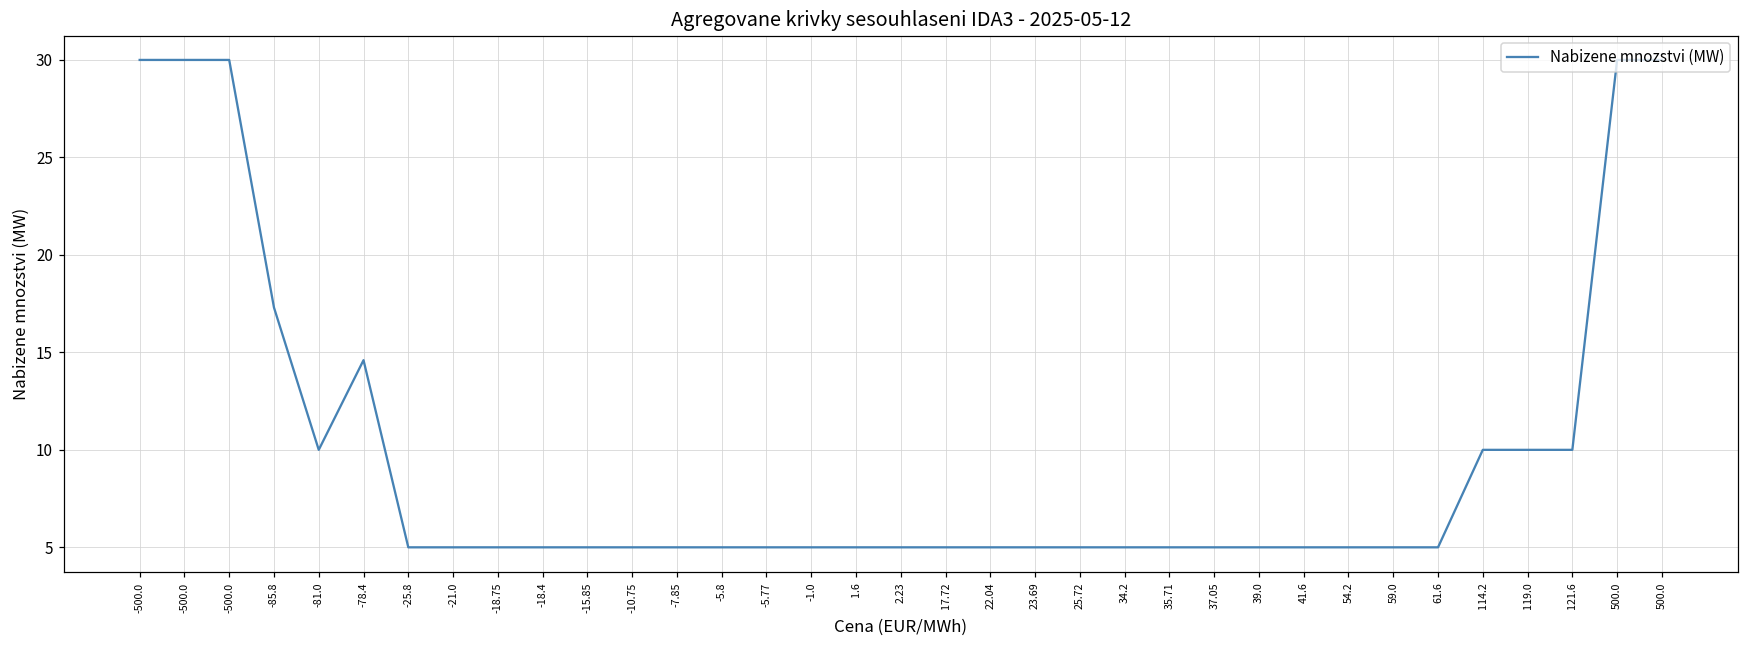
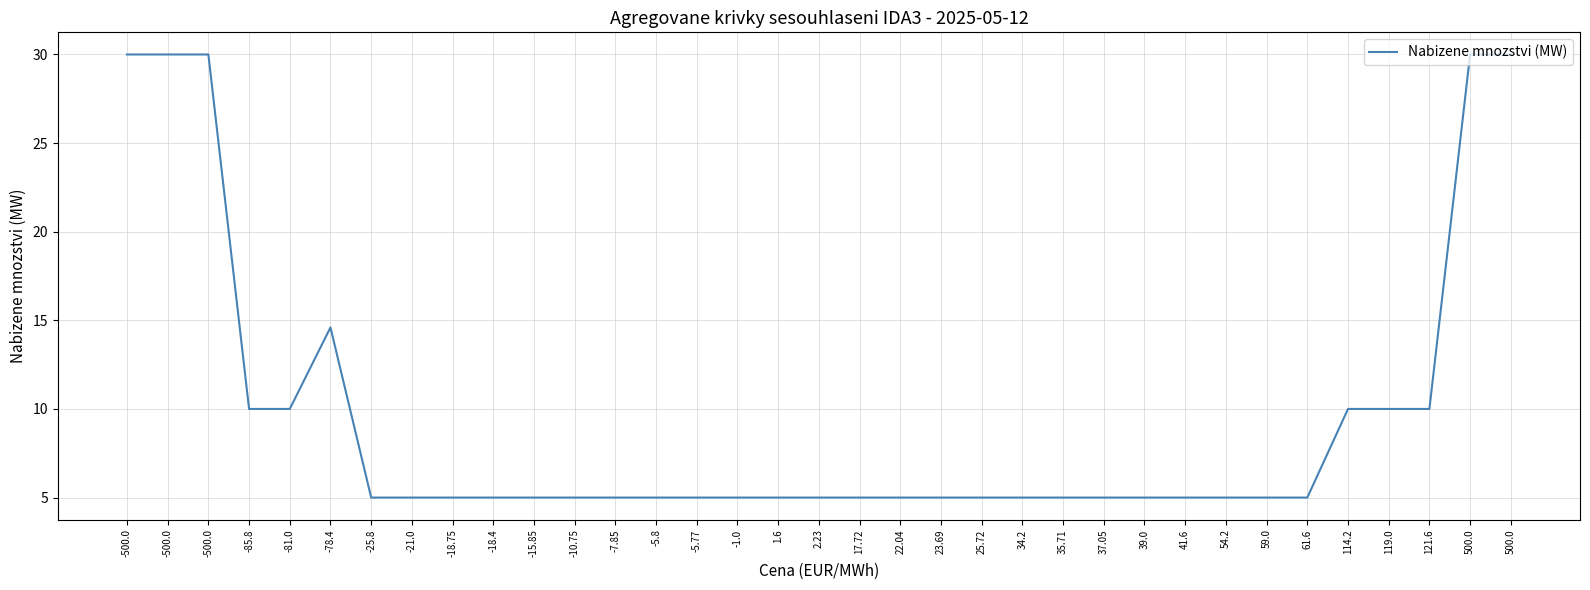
-85.8: 17.3 -> 10.0
